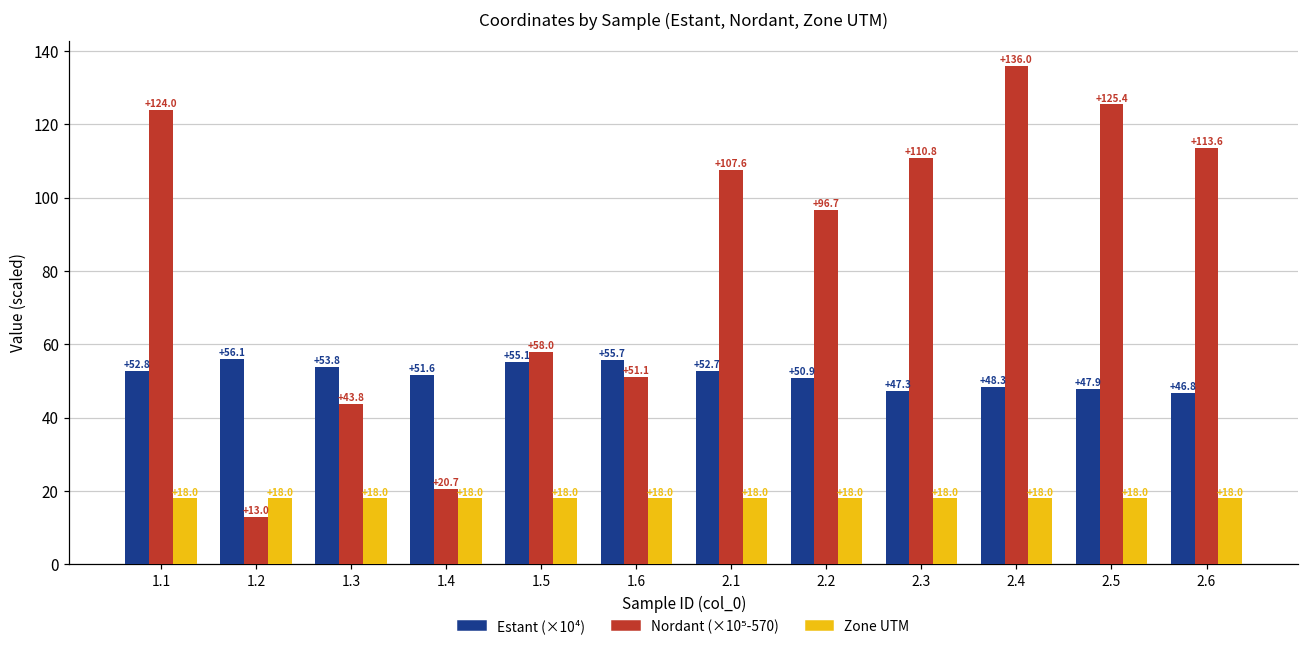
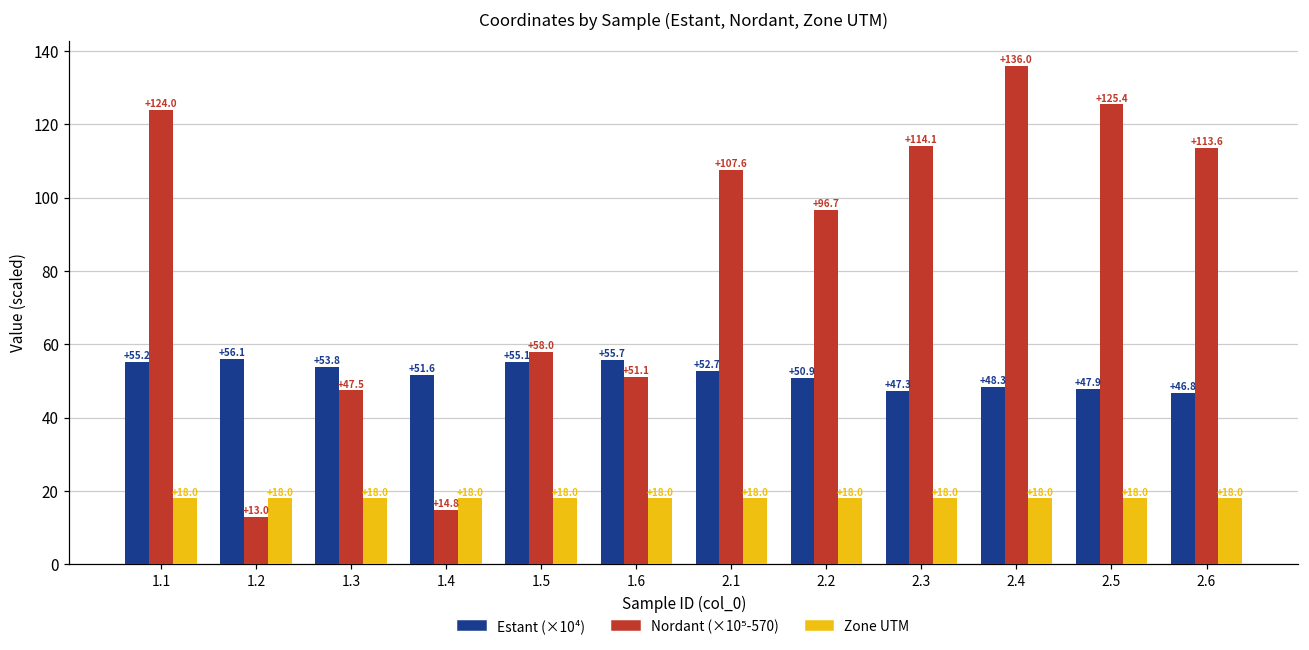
Estant (×10⁴), 1.1: +52.8 -> +55.2
Nordant (×10⁵-570), 1.3: +43.8 -> +47.5
Nordant (×10⁵-570), 1.4: +20.7 -> +14.8
Nordant (×10⁵-570), 2.3: +110.8 -> +114.1
